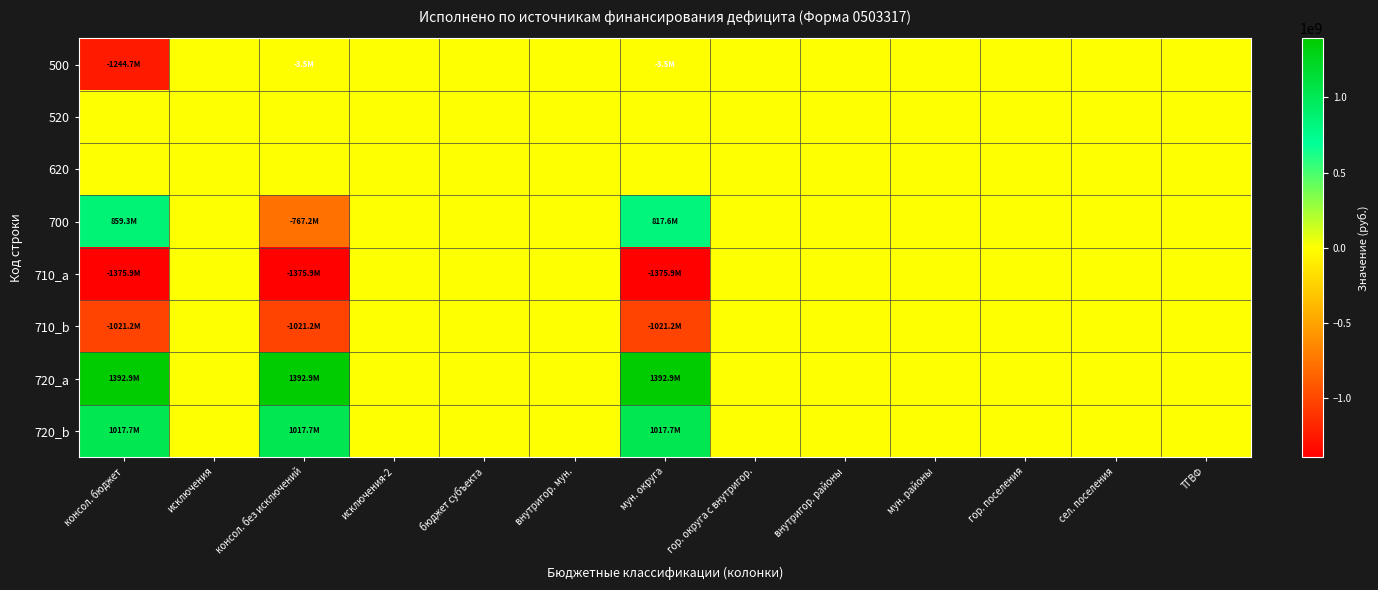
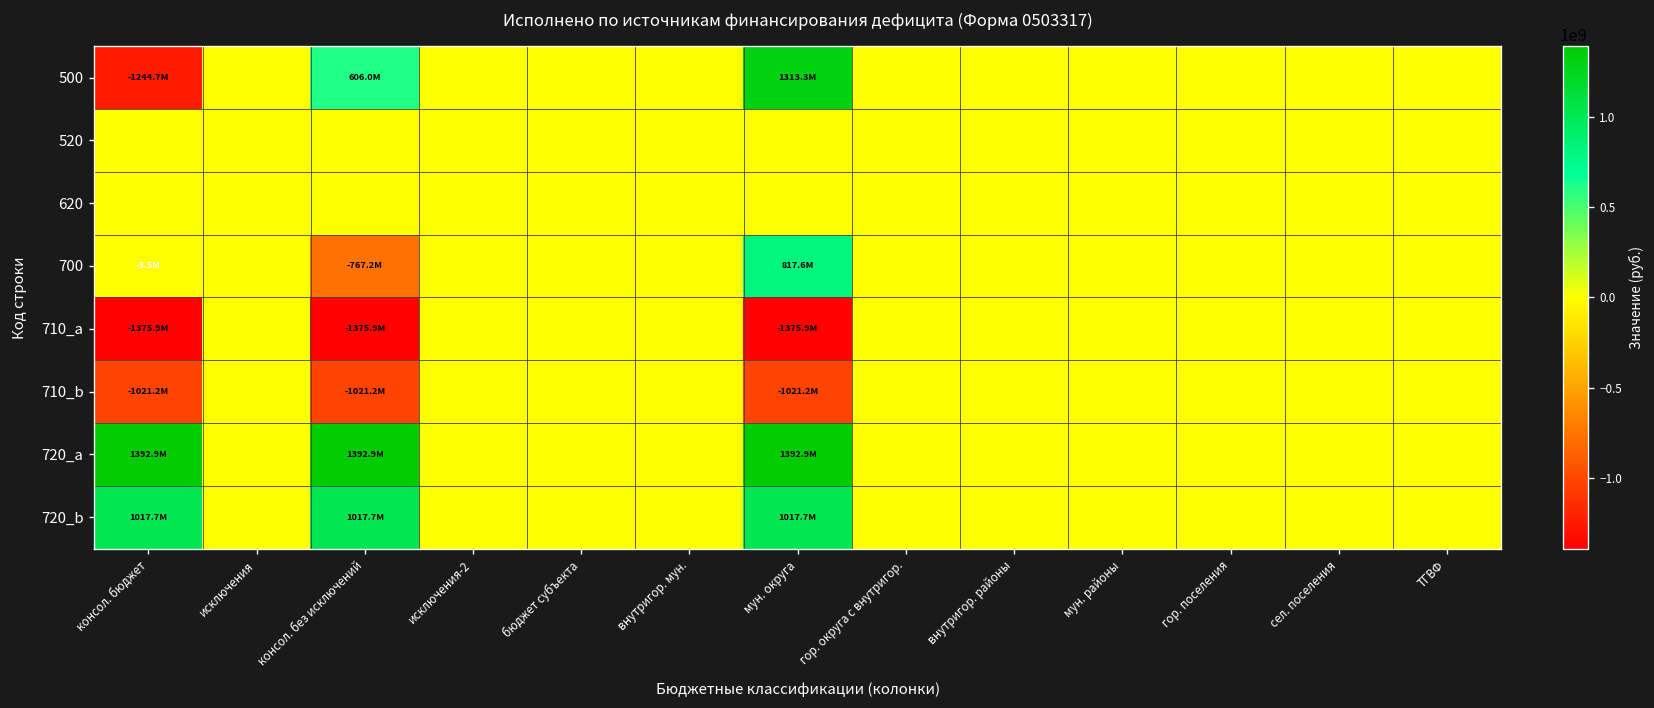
500, консол. без исключений: -3.5M -> 606.0M
500, мун. округа: -3.5M -> 1313.3M
700, консол. бюджет: 859.3M -> -3.5M
